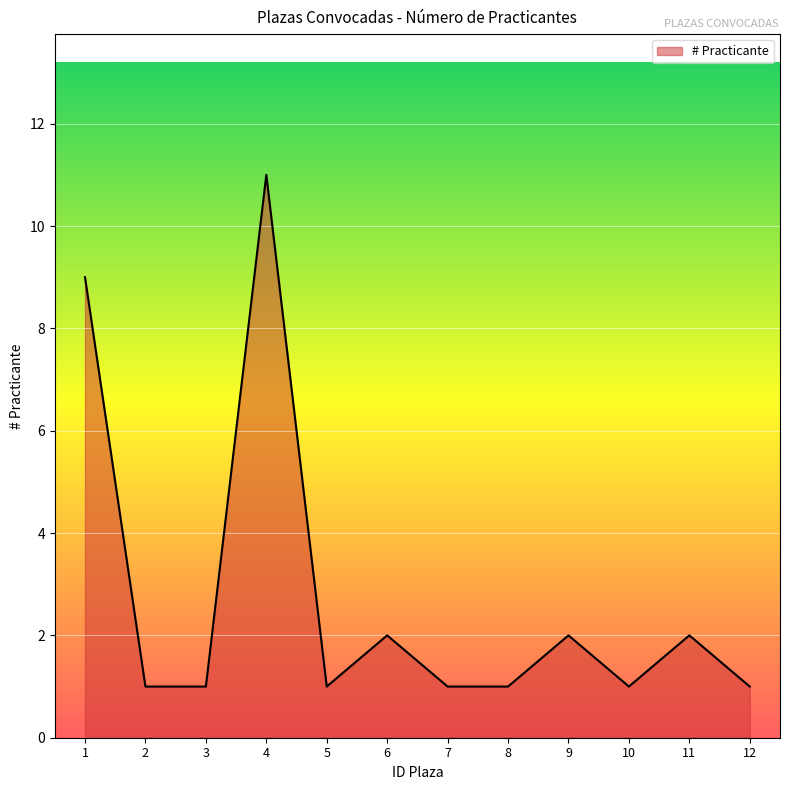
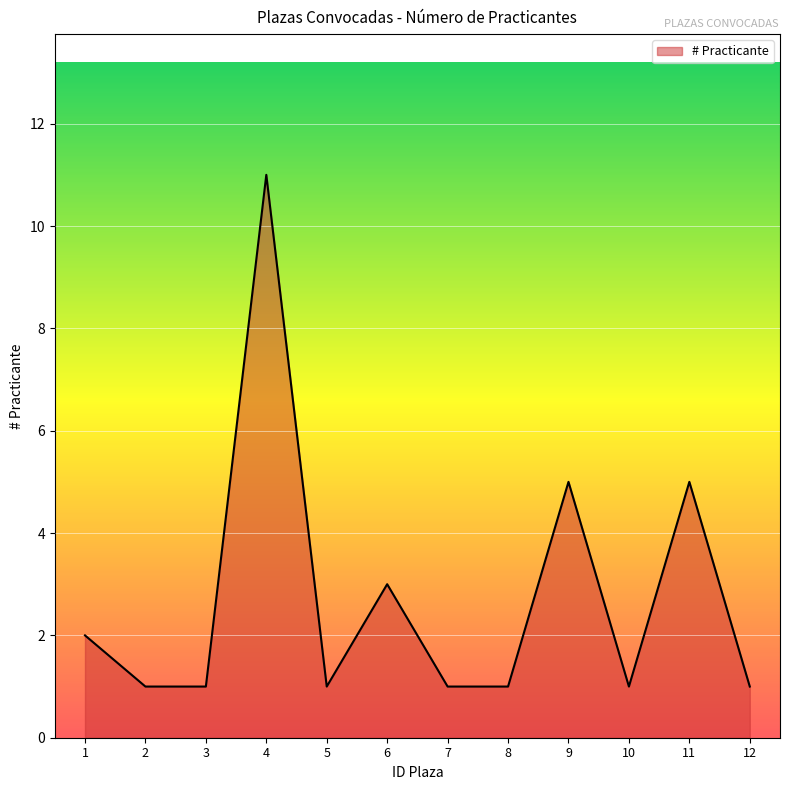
1: 9 -> 2
6: 2 -> 3
9: 2 -> 5
11: 2 -> 5
